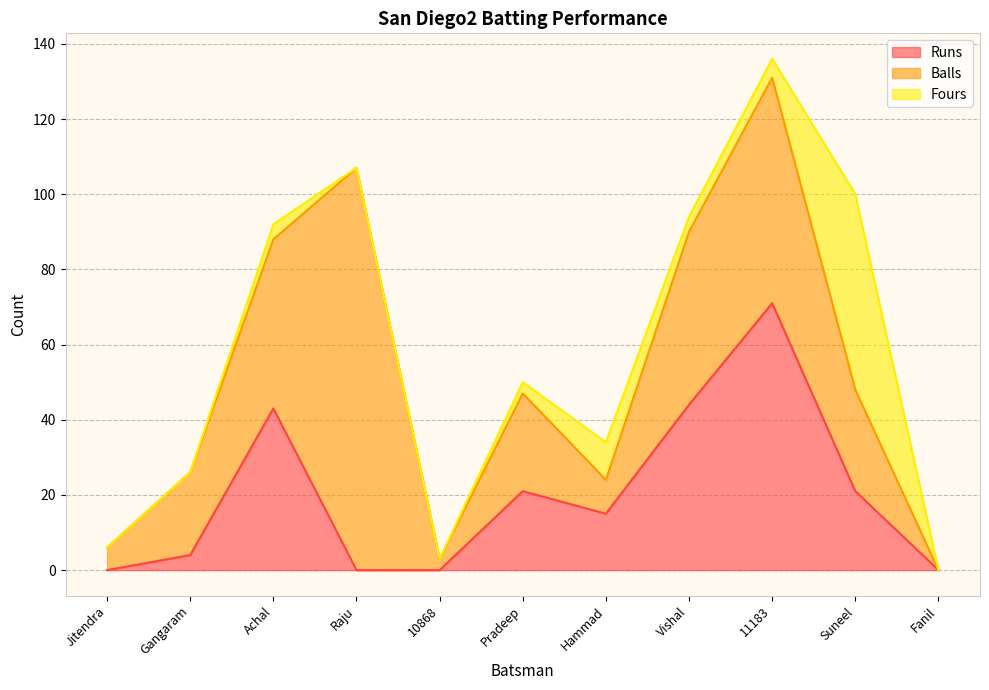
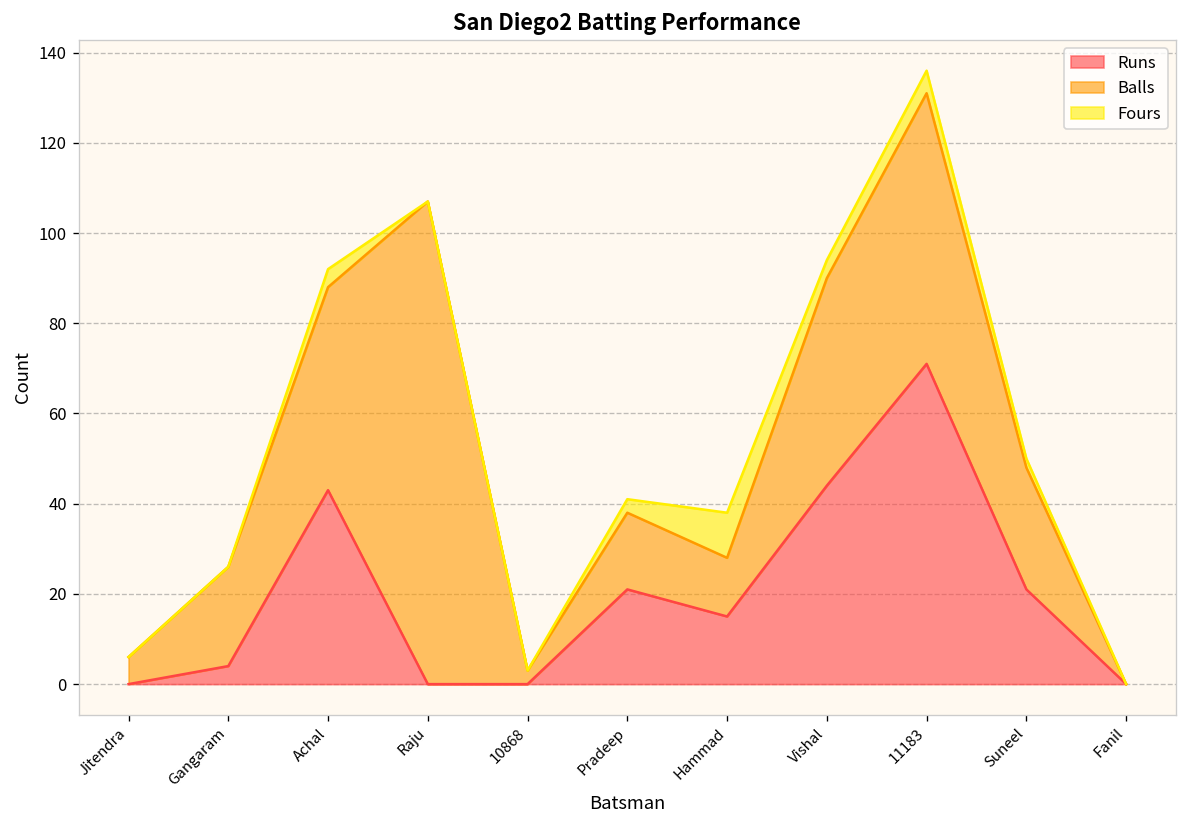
Balls, Pradeep: 26 -> 17
Balls, Hammad: 9 -> 13
Fours, Suneel: 52 -> 2
